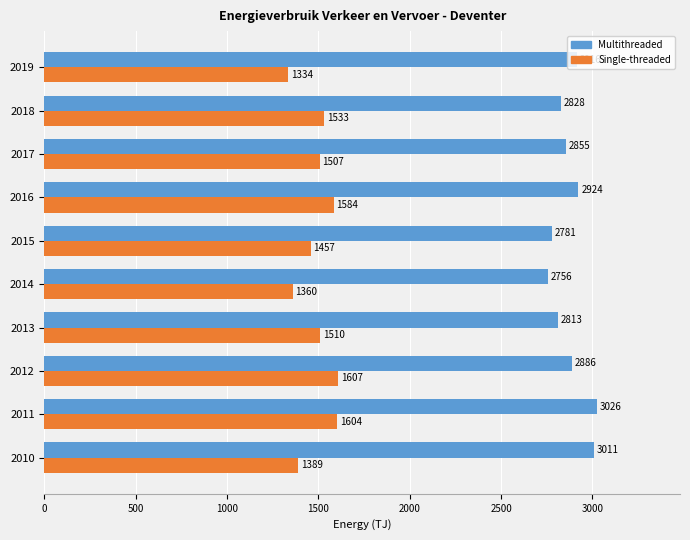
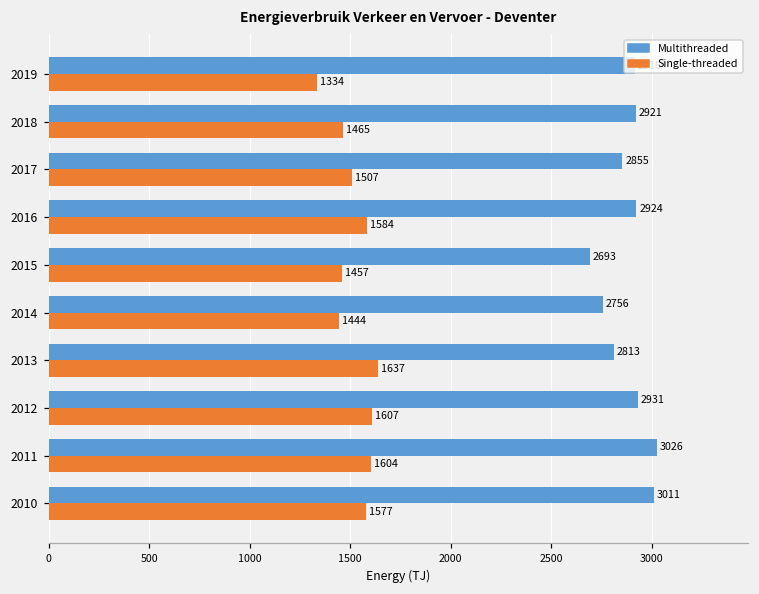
Multithreaded, 2018: 2828 -> 2921
Single-threaded, 2018: 1533 -> 1465
Multithreaded, 2015: 2781 -> 2693
Single-threaded, 2014: 1360 -> 1444
Single-threaded, 2013: 1510 -> 1637
Multithreaded, 2012: 2886 -> 2931
Single-threaded, 2010: 1389 -> 1577
